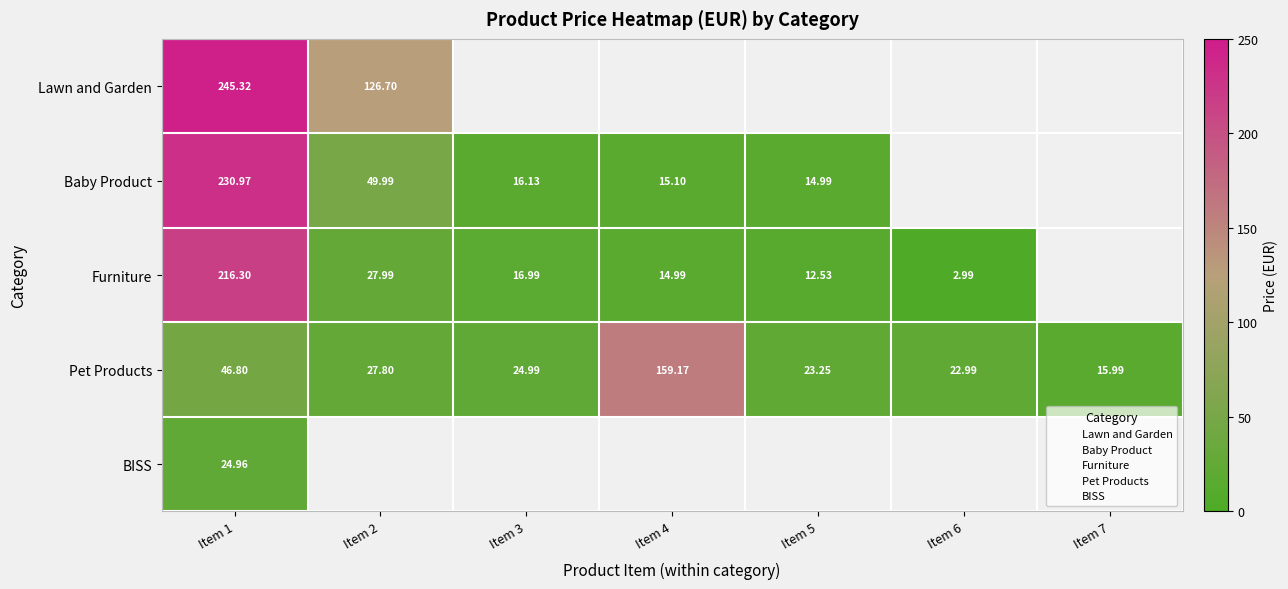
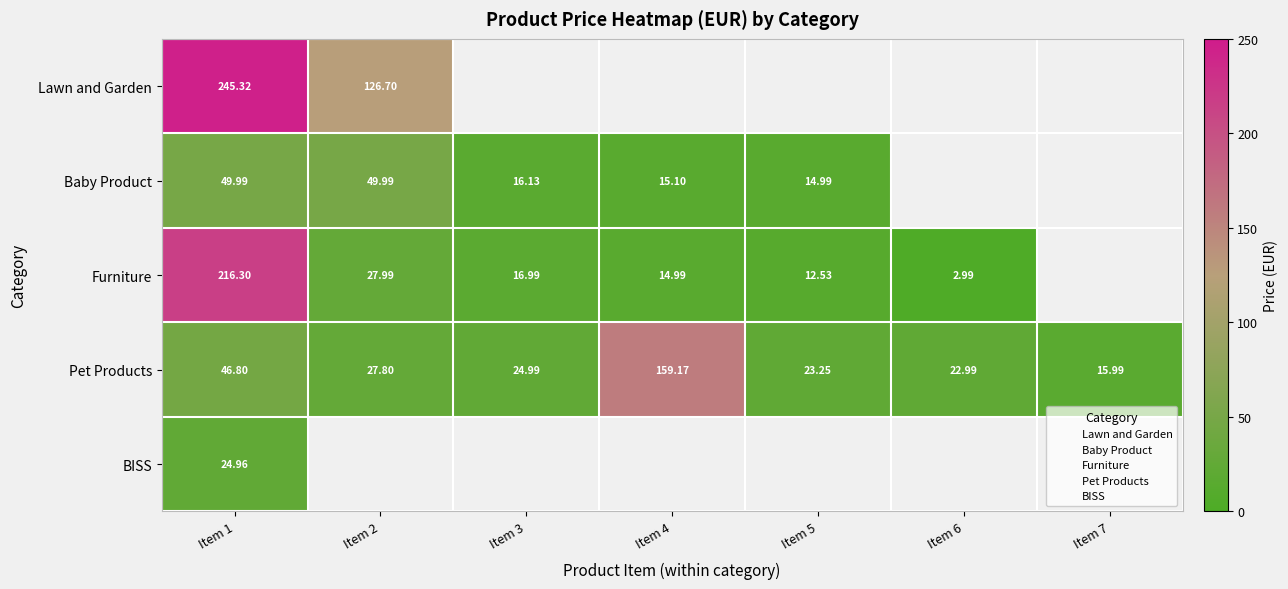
Baby Product, Item 1: 230.97 -> 49.99
